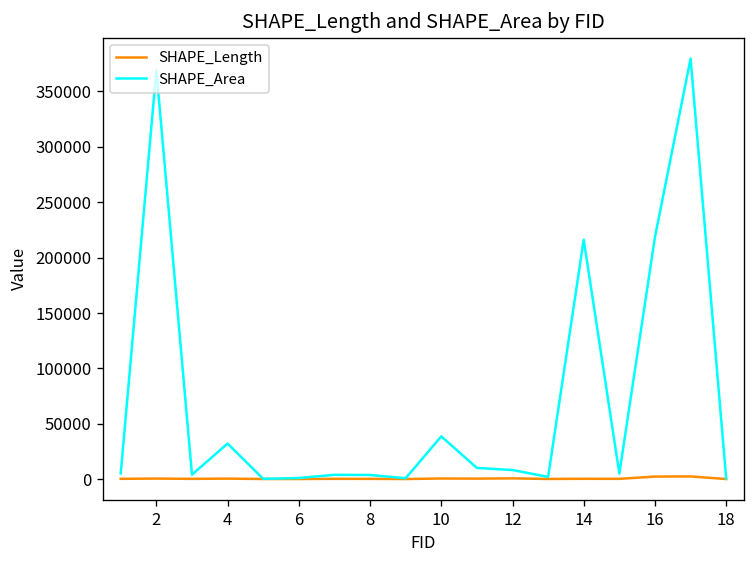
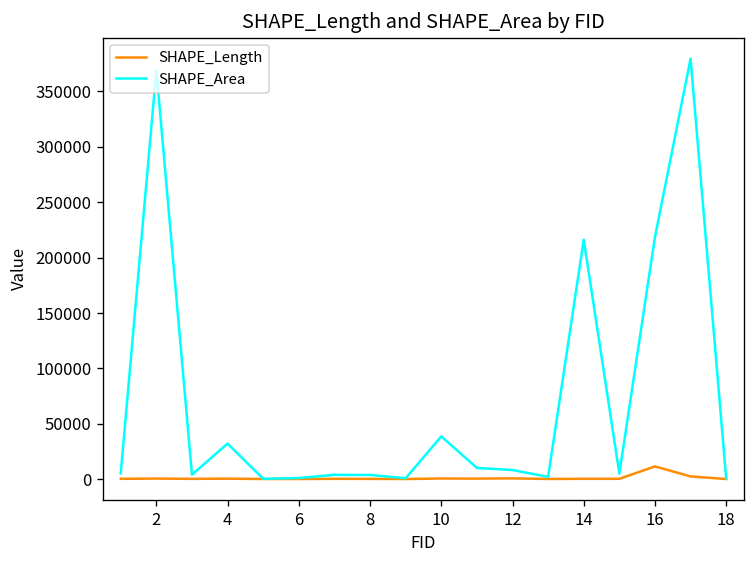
SHAPE_Length, 16: 0 -> 10000
